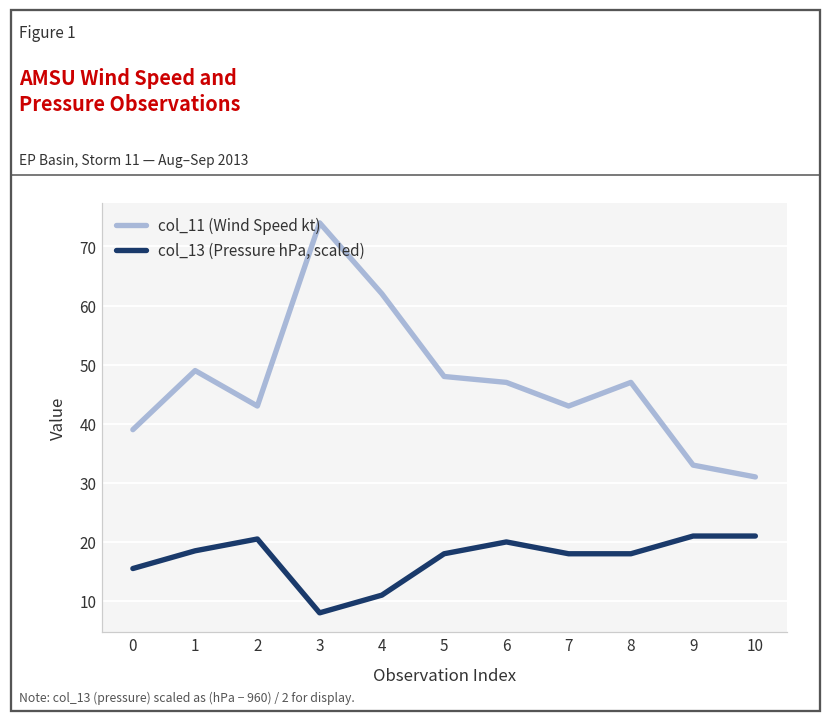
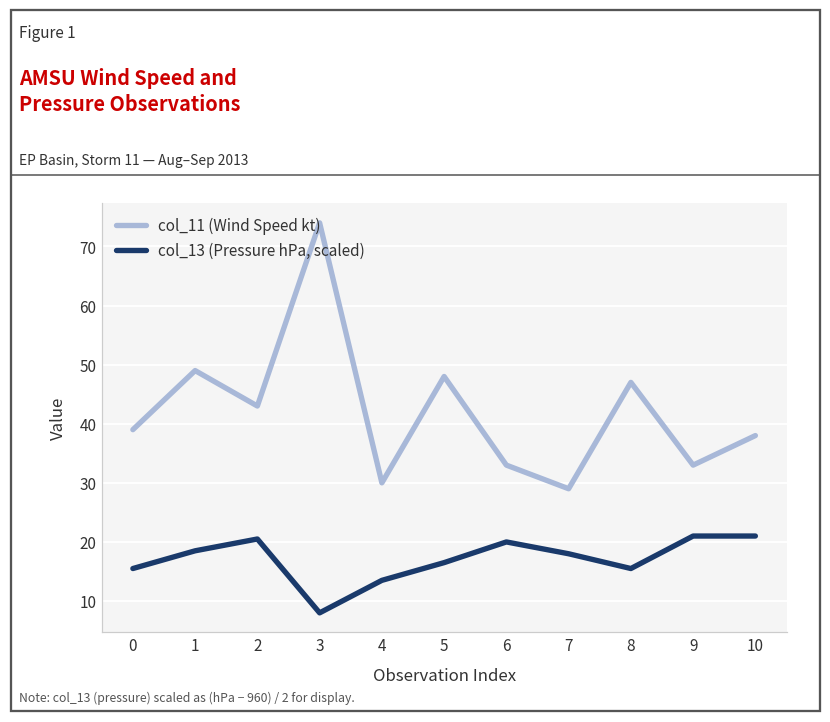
col_11 (Wind Speed kt), 4: 62 -> 30
col_13 (Pressure hPa, scaled), 4: 11 -> 14
col_13 (Pressure hPa, scaled), 5: 18 -> 17
col_11 (Wind Speed kt), 6: 47 -> 33
col_11 (Wind Speed kt), 7: 43 -> 29
col_13 (Pressure hPa, scaled), 8: 18 -> 16
col_11 (Wind Speed kt), 10: 31 -> 38
